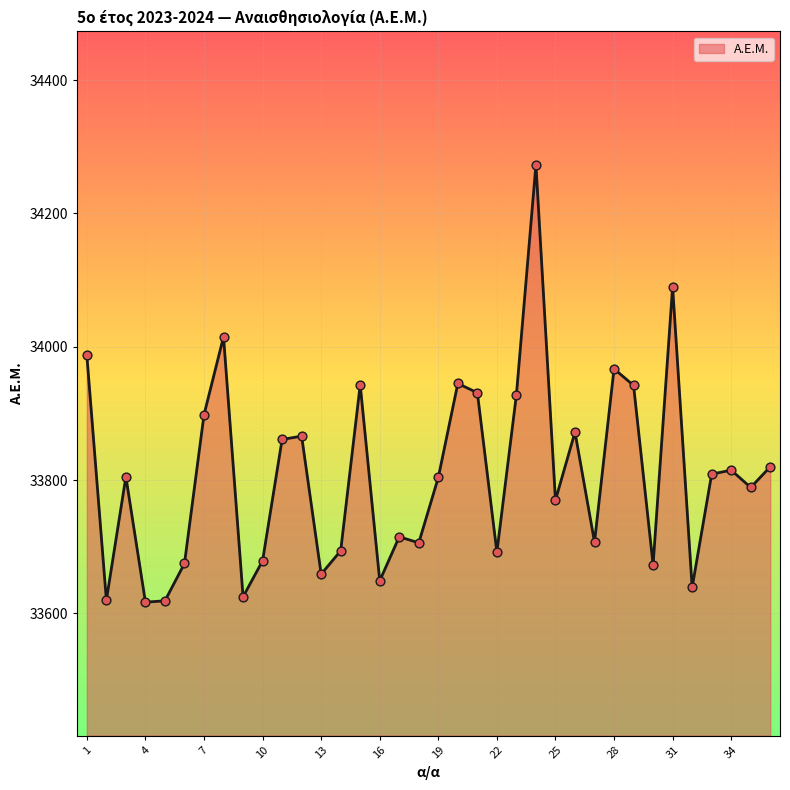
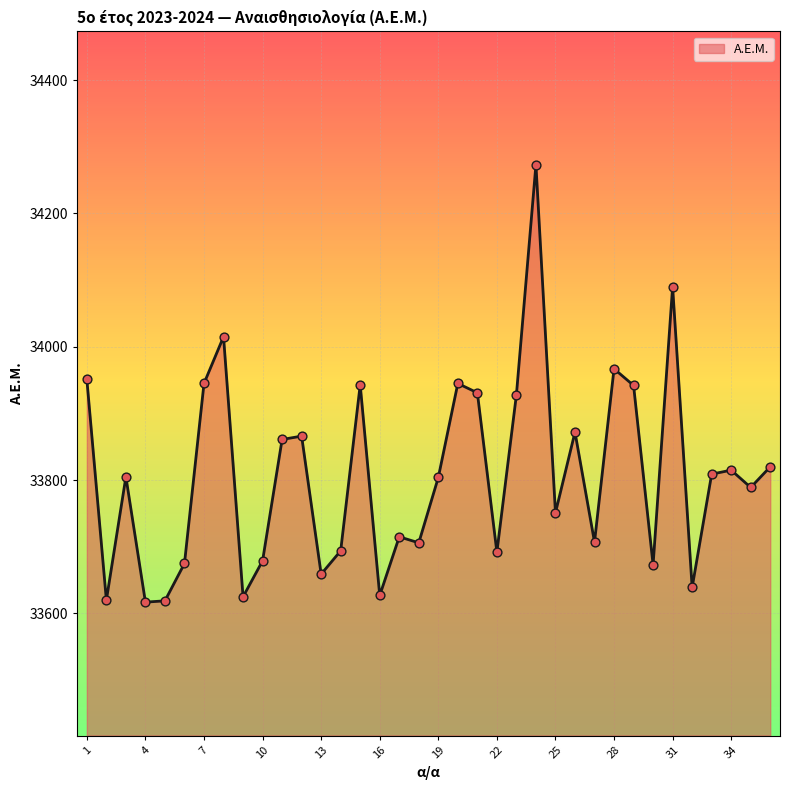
1: 33990 -> 33950
7: 33900 -> 33950
16: 33650 -> 33630
25: 33770 -> 33750
